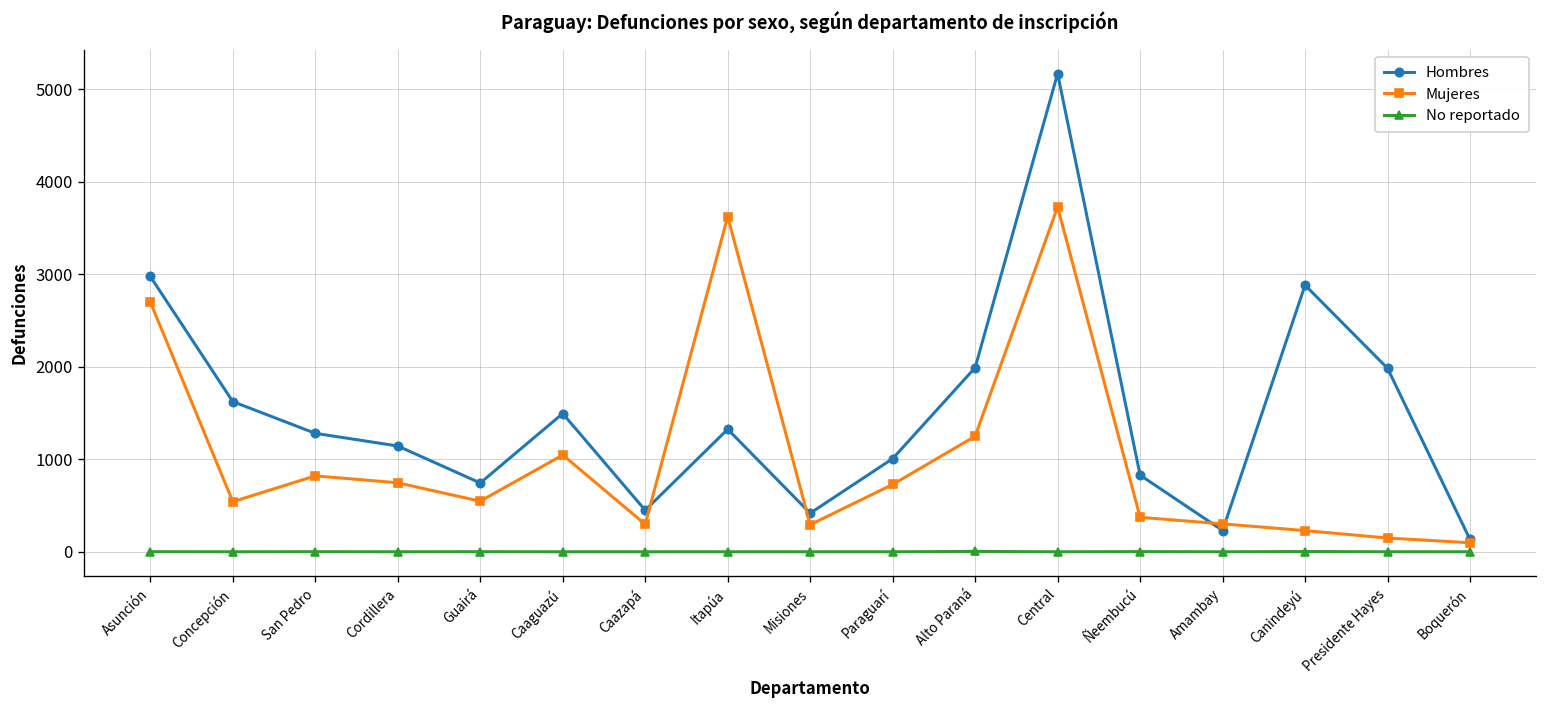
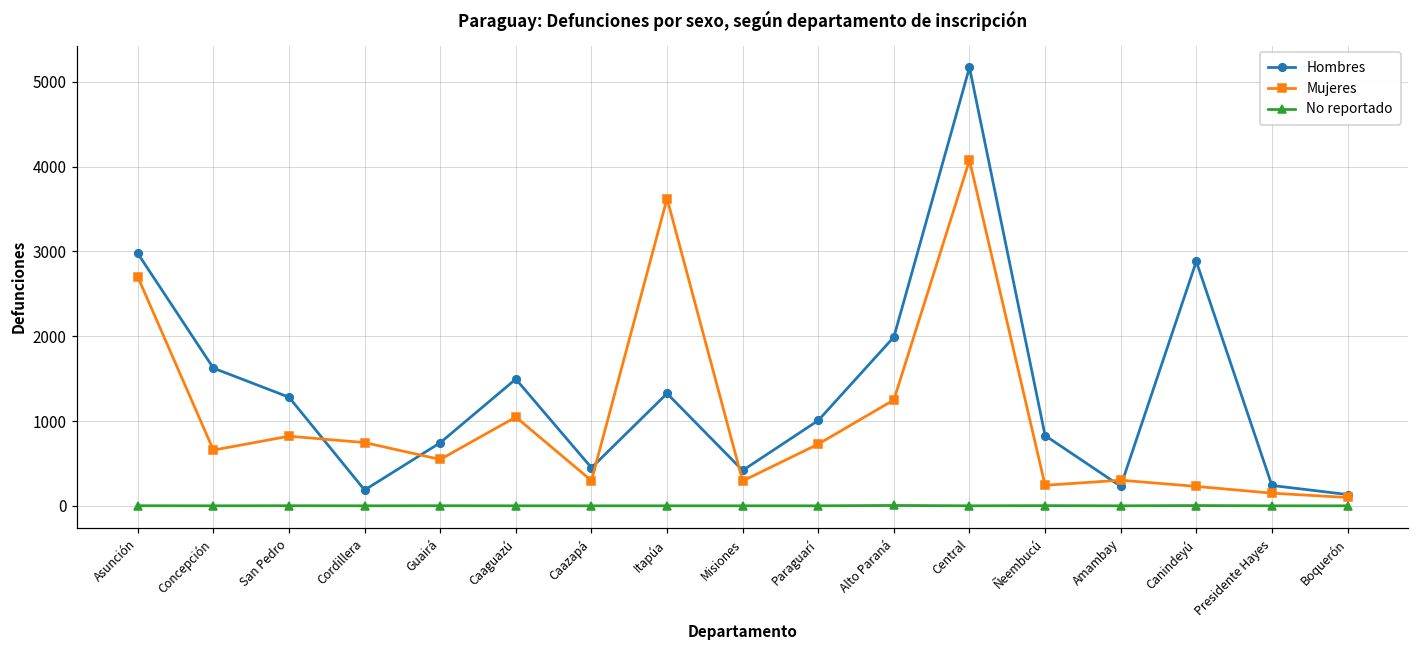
Mujeres, Concepción: 500 -> 700
Hombres, Cordillera: 1100 -> 200
Mujeres, Central: 3700 -> 4100
Mujeres, Ñeembucú: 400 -> 200
Hombres, Presidente Hayes: 2000 -> 200
